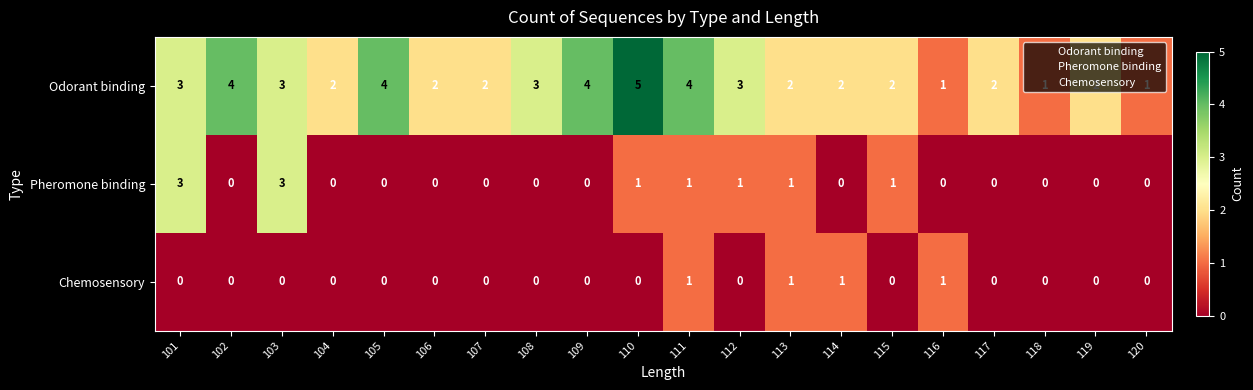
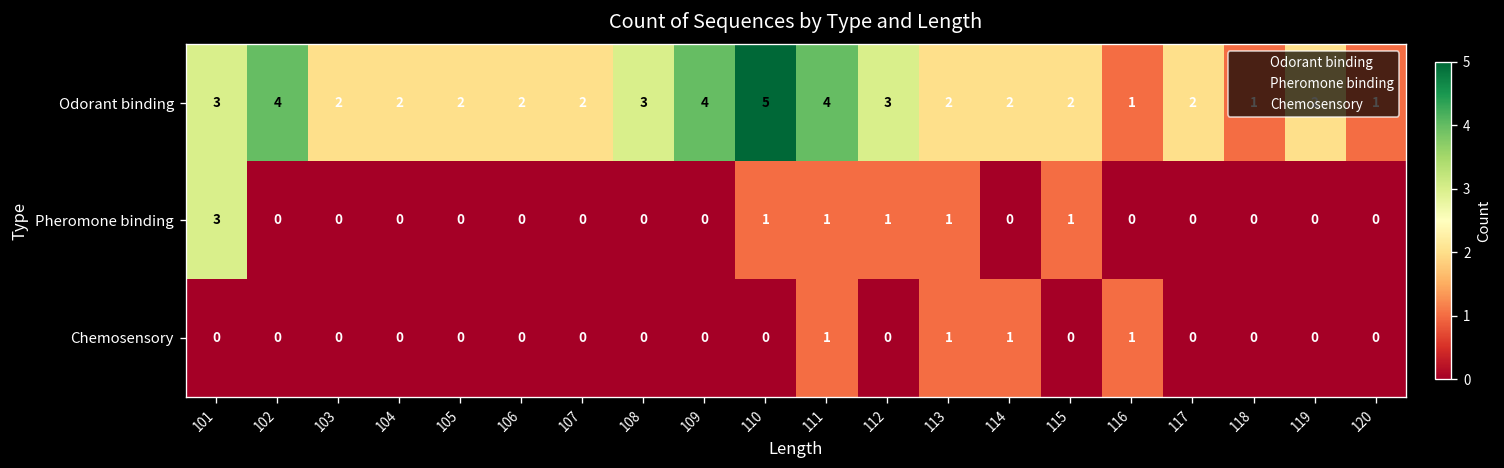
Odorant binding, 103: 3 -> 2
Odorant binding, 105: 4 -> 2
Pheromone binding, 103: 3 -> 0
